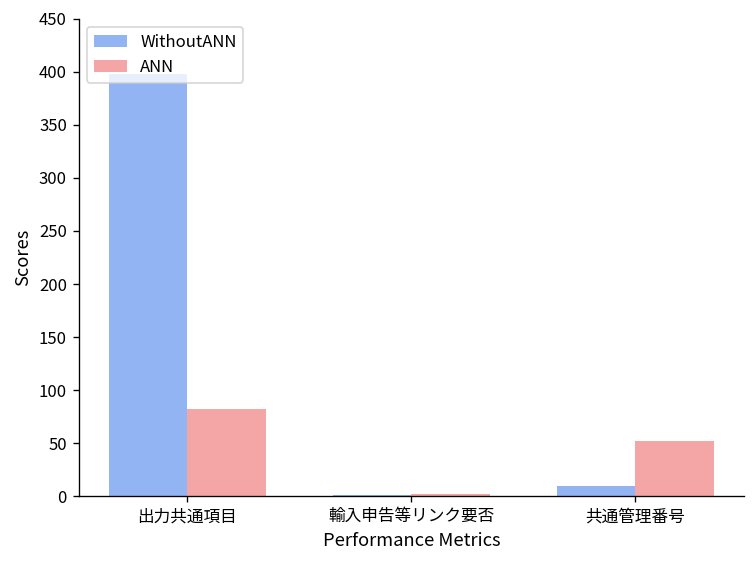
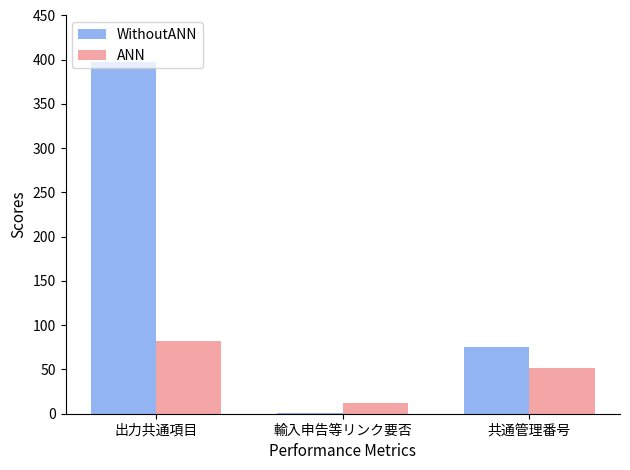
ANN, 輸入申告等リンク要否: 0 -> 10
WithoutANN, 共通管理番号: 10 -> 80
